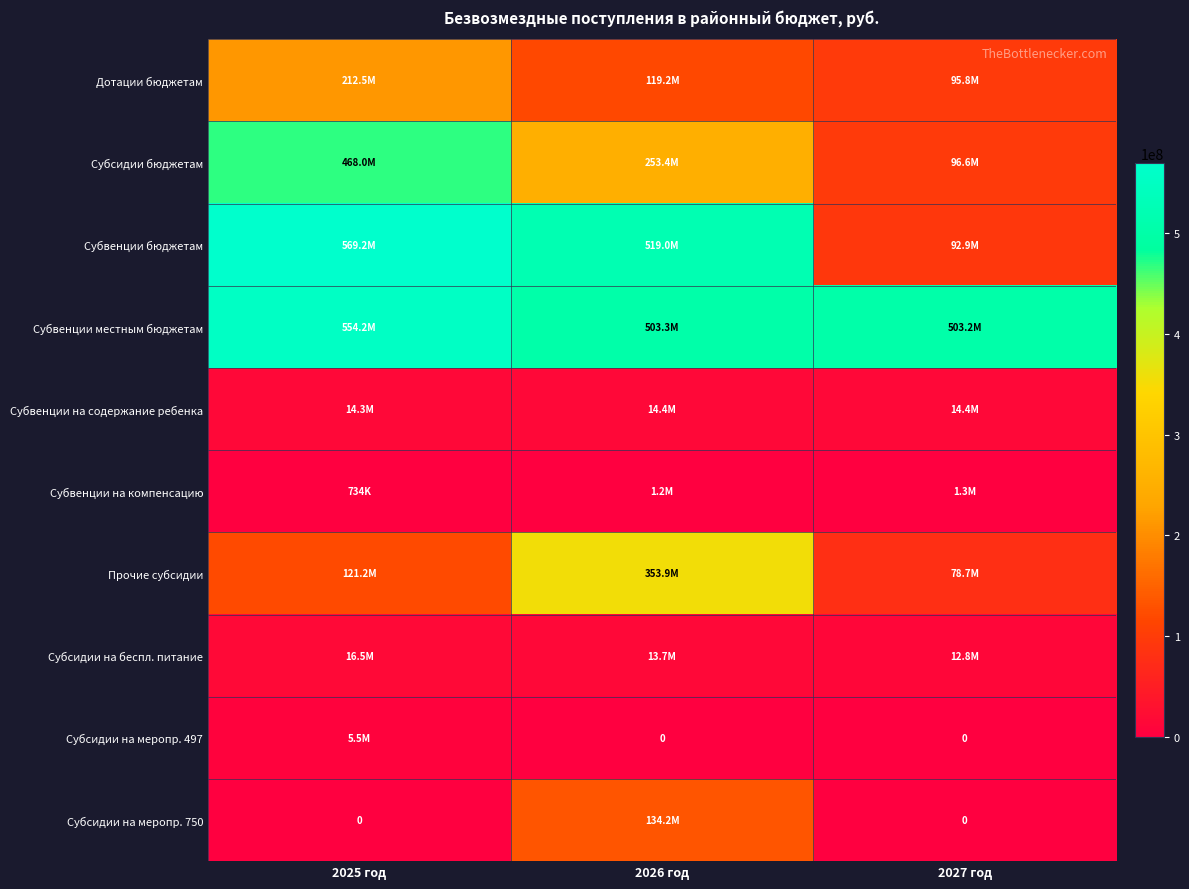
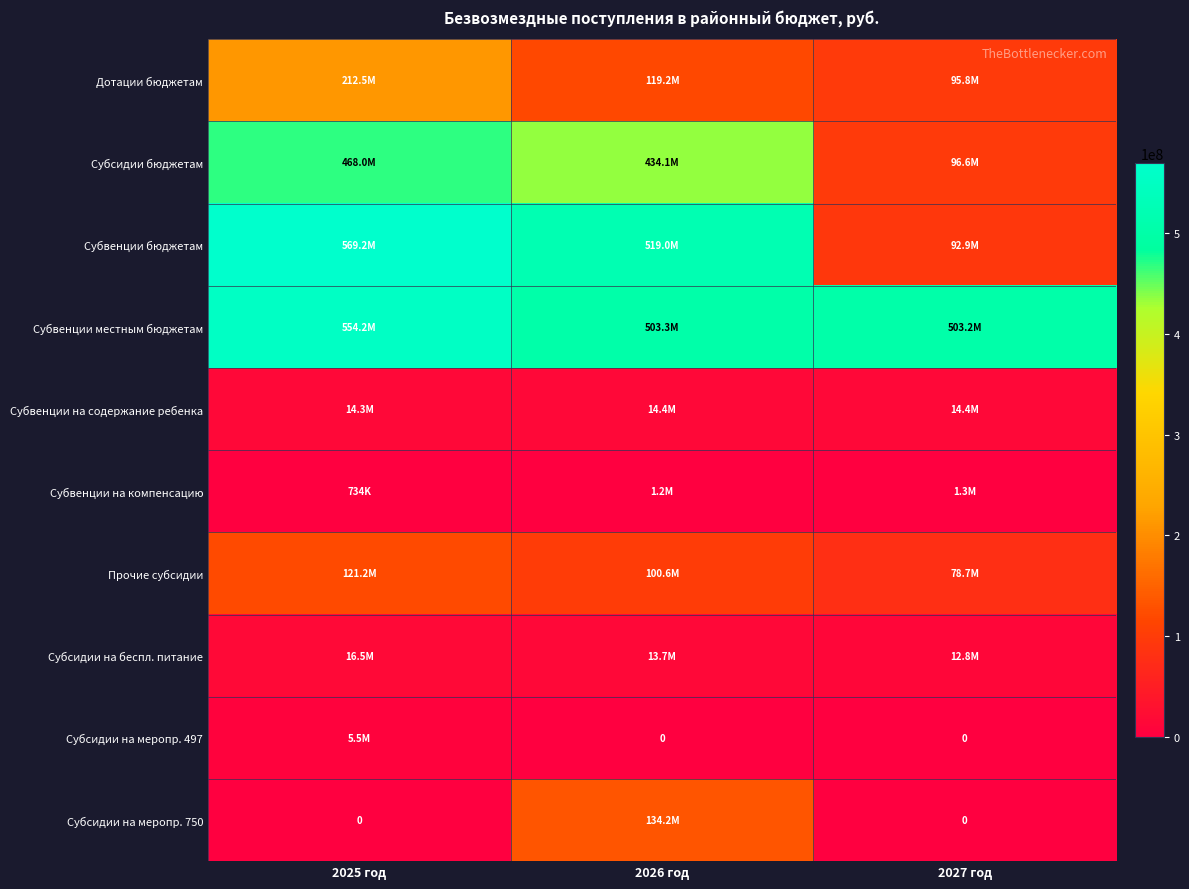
Субсидии бюджетам, 2026 год: 253.4M -> 434.1M
Прочие субсидии, 2026 год: 353.9M -> 100.6M
